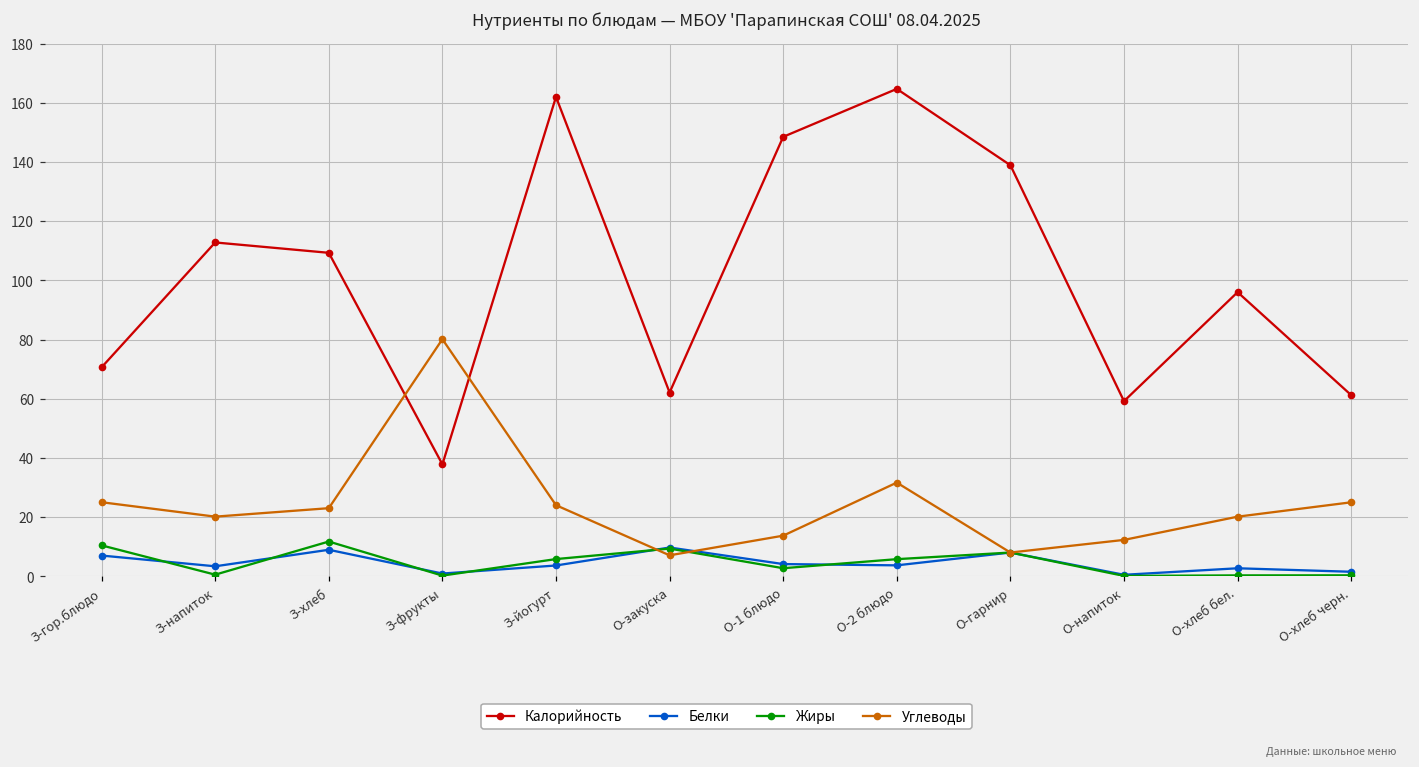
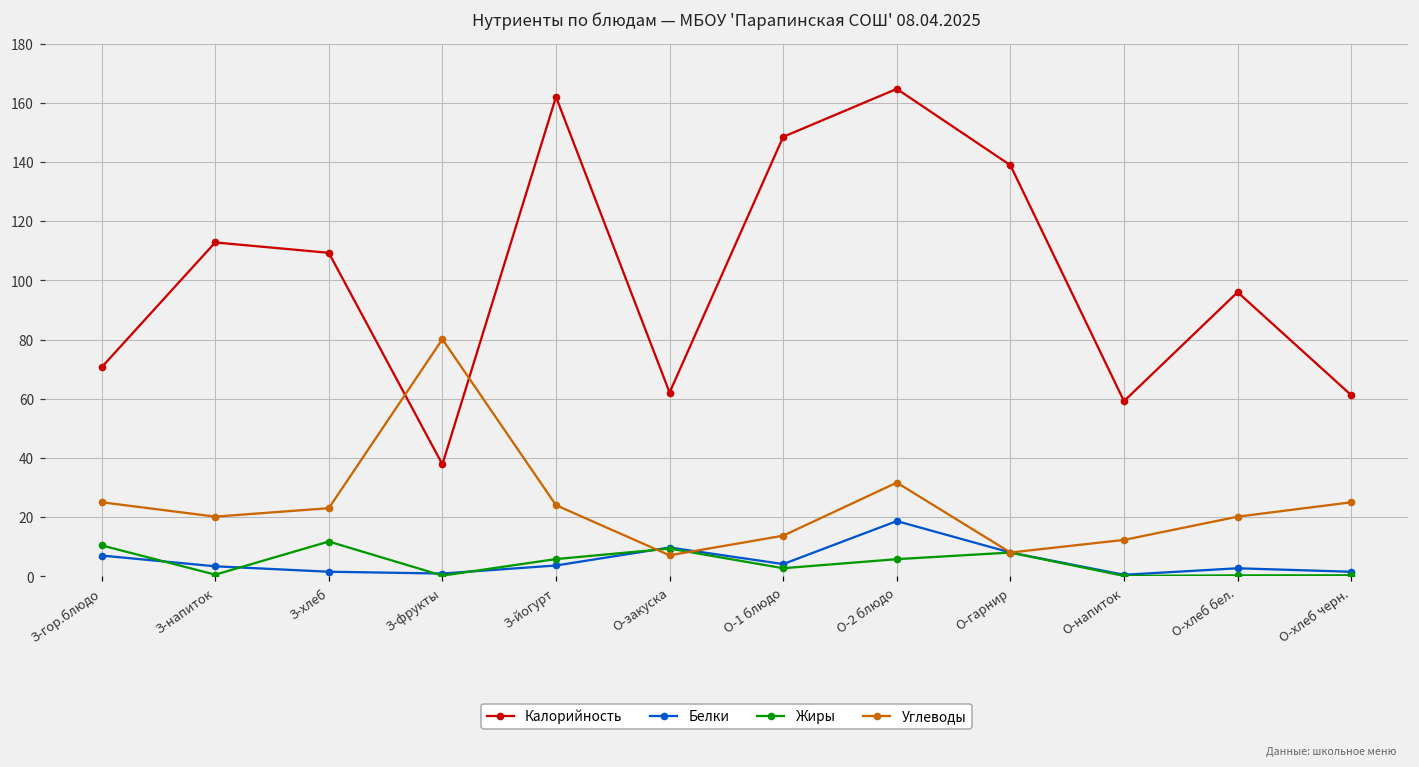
Белки, З-хлеб: 9 -> 2
Белки, О-2 блюдо: 4 -> 19
